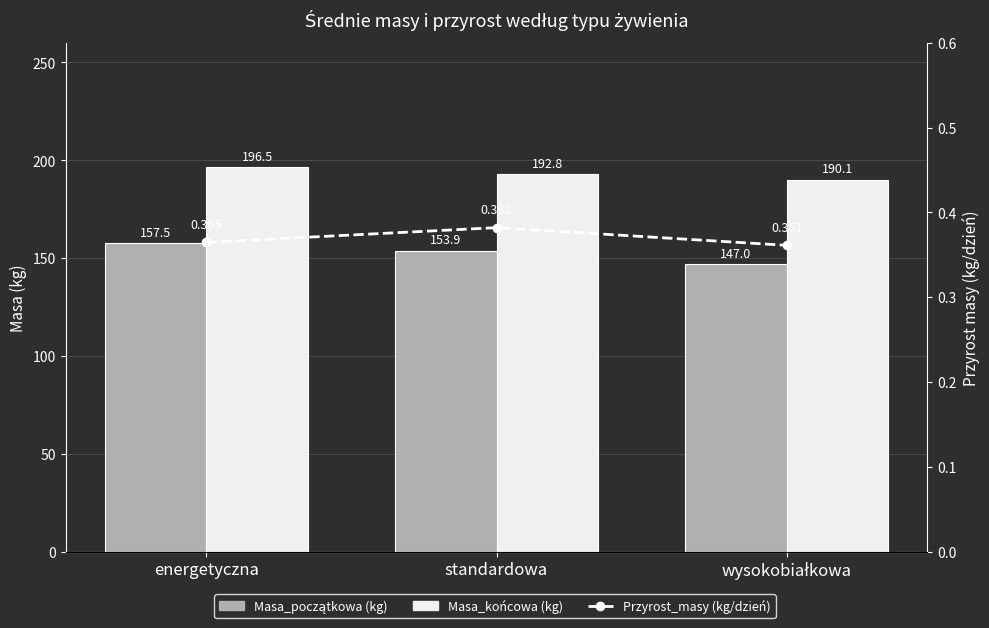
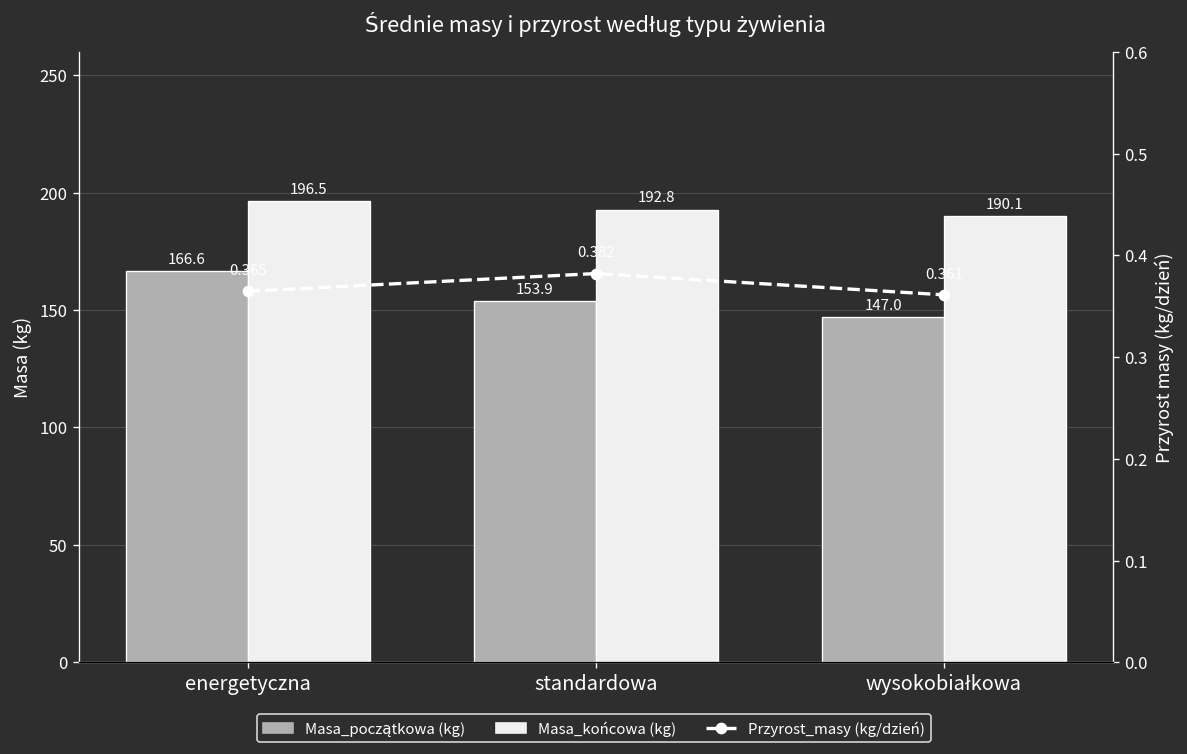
Masa_początkowa (kg), energetyczna: 157.5 -> 166.6
